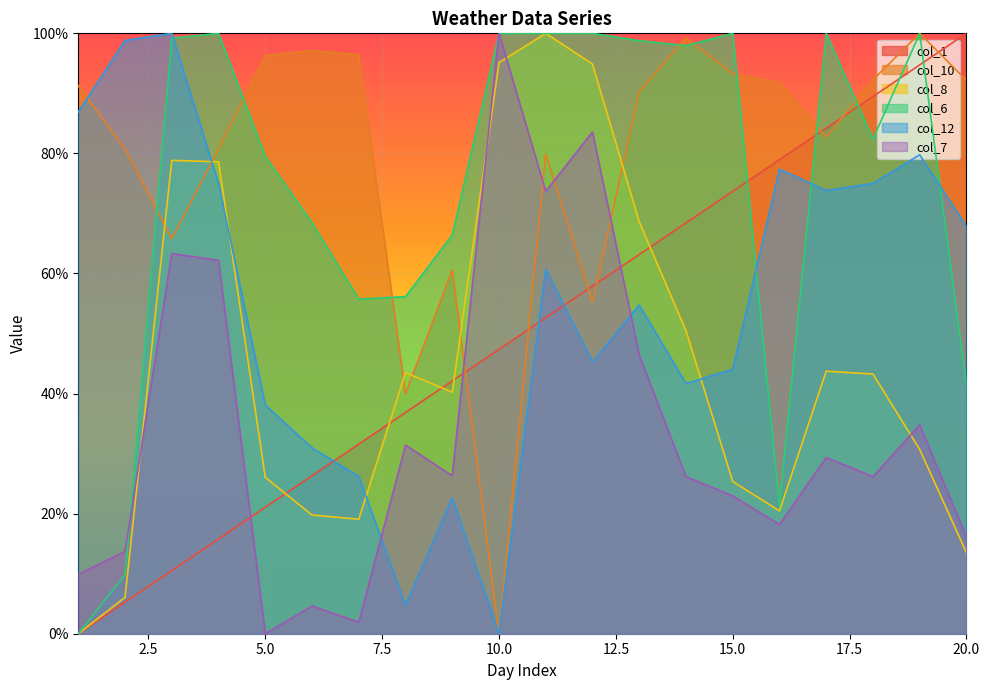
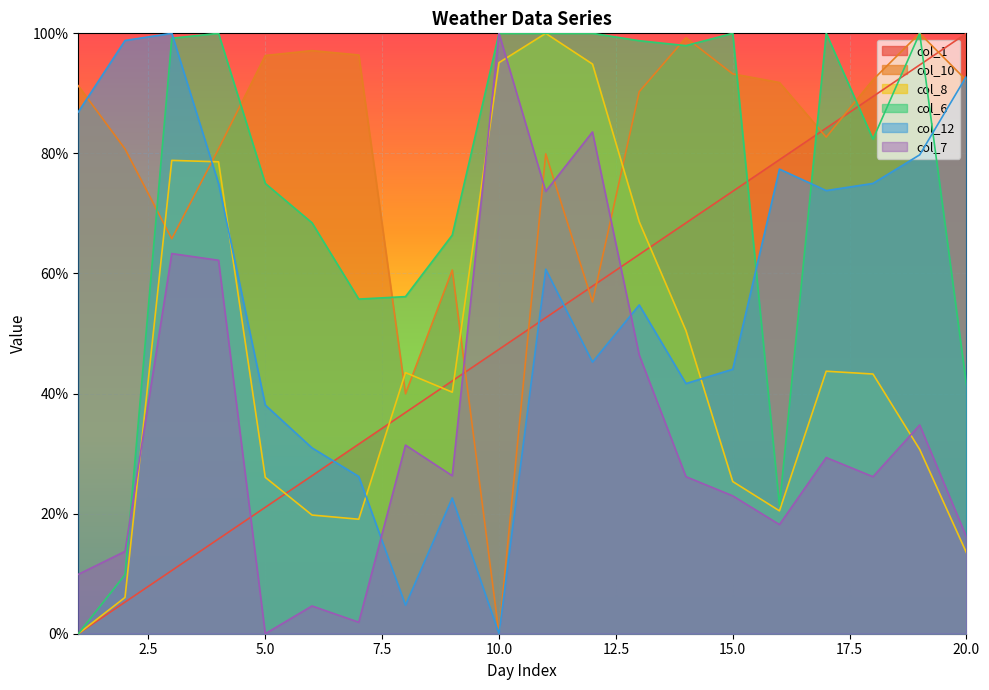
col_6, 5.0: 80% -> 75%
col_12, 20.0: 68% -> 93%
